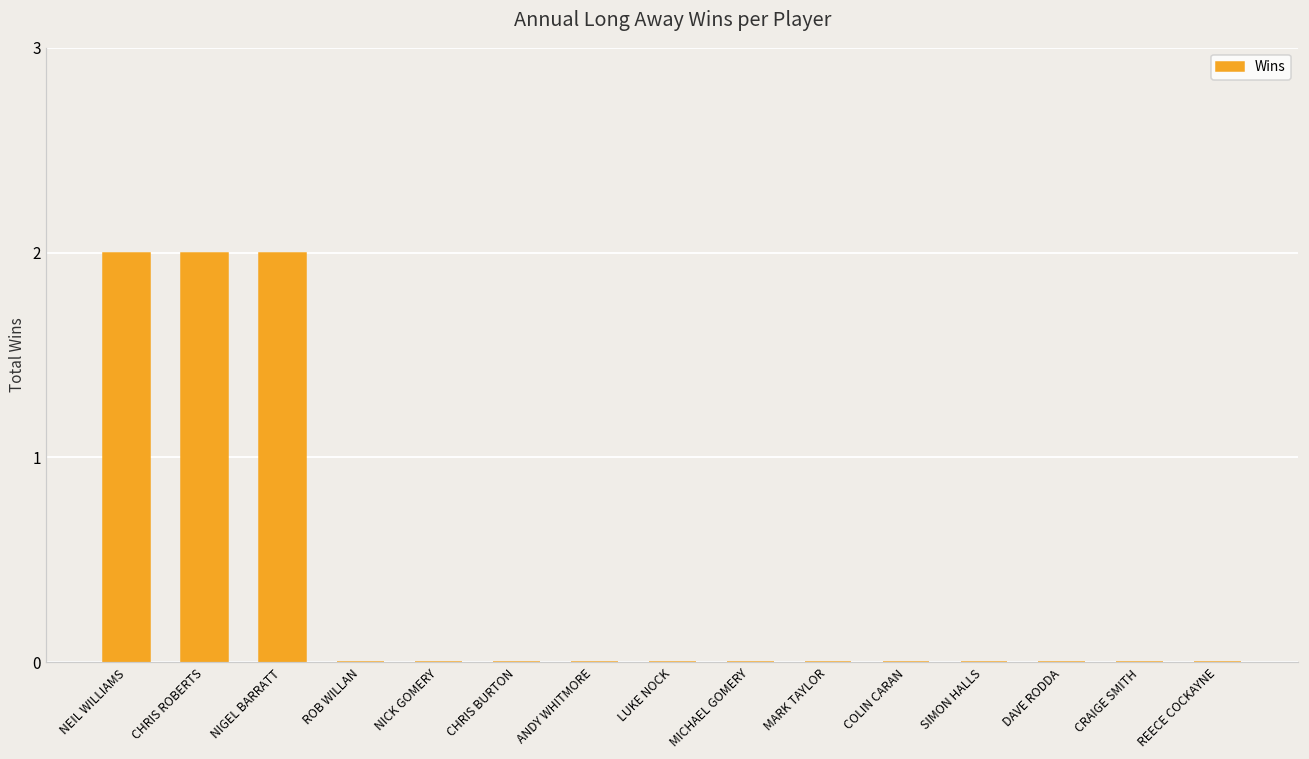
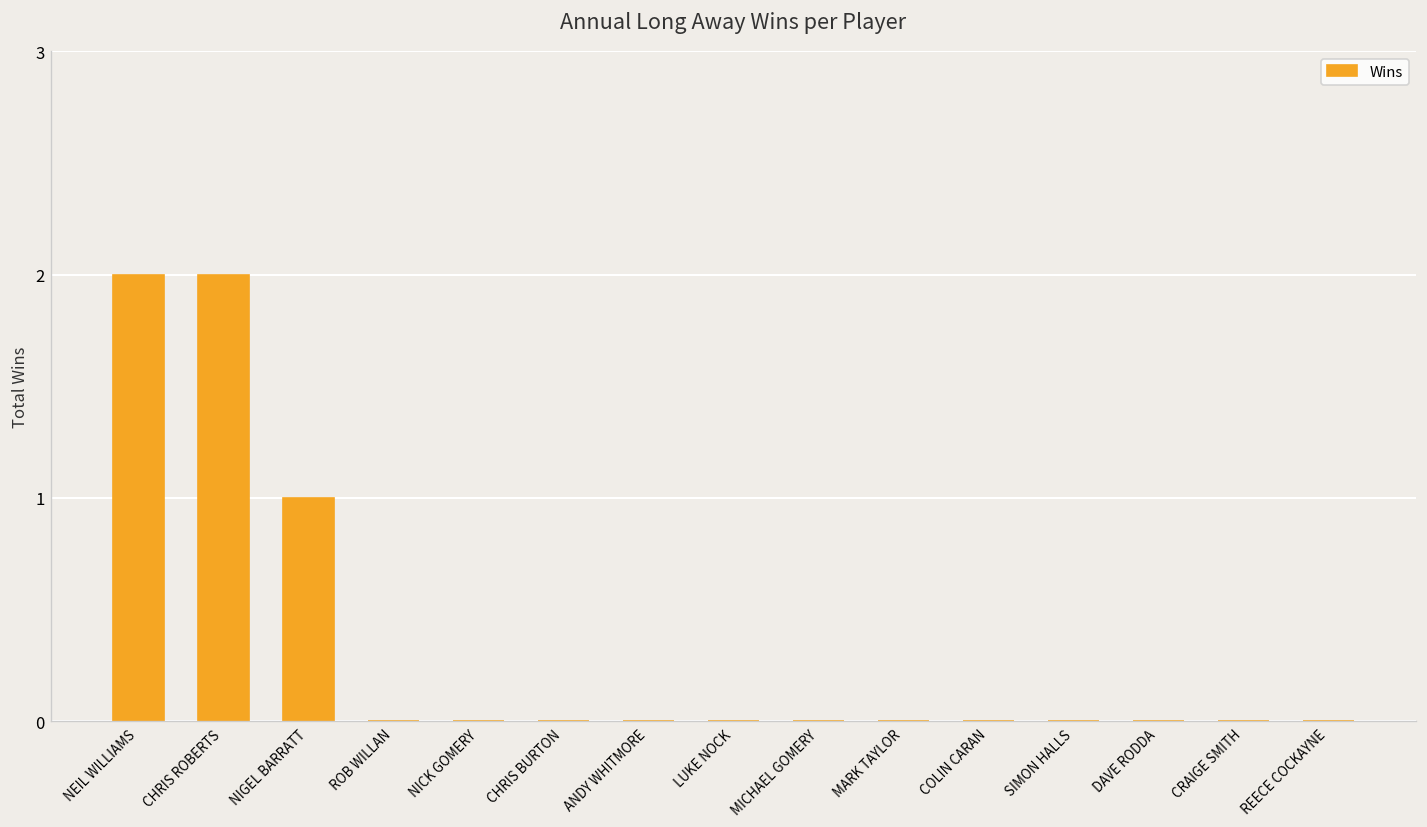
NIGEL BARRATT: 2 -> 1
